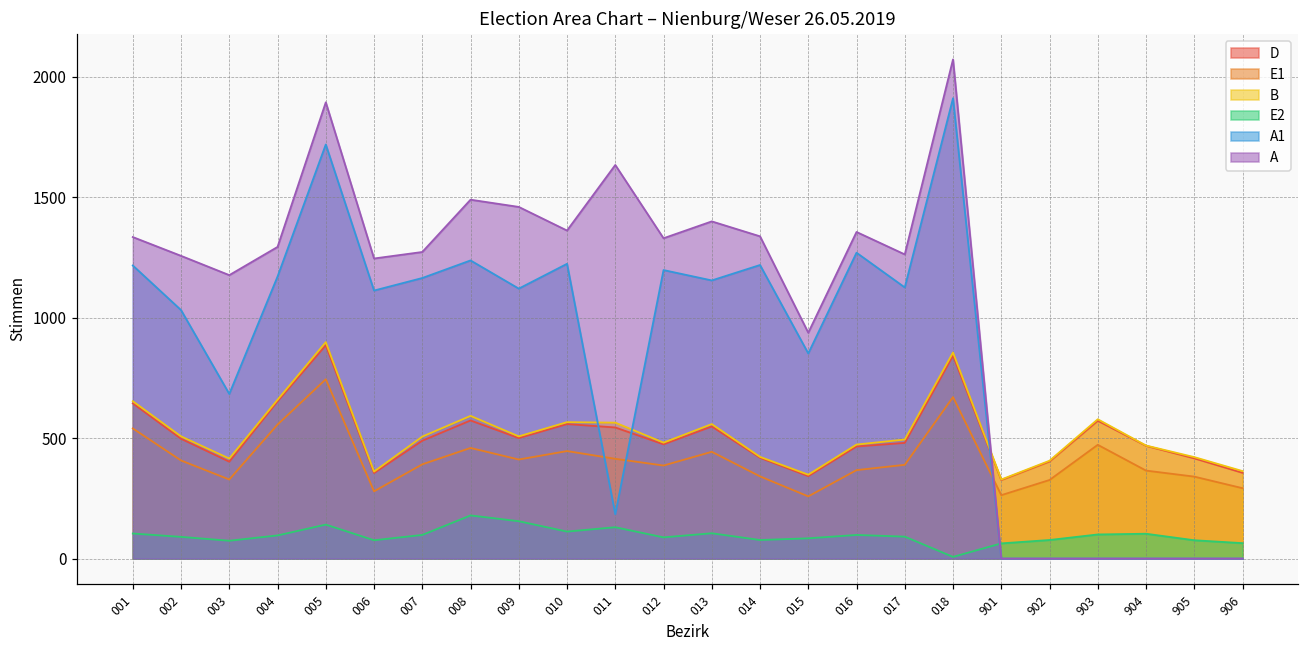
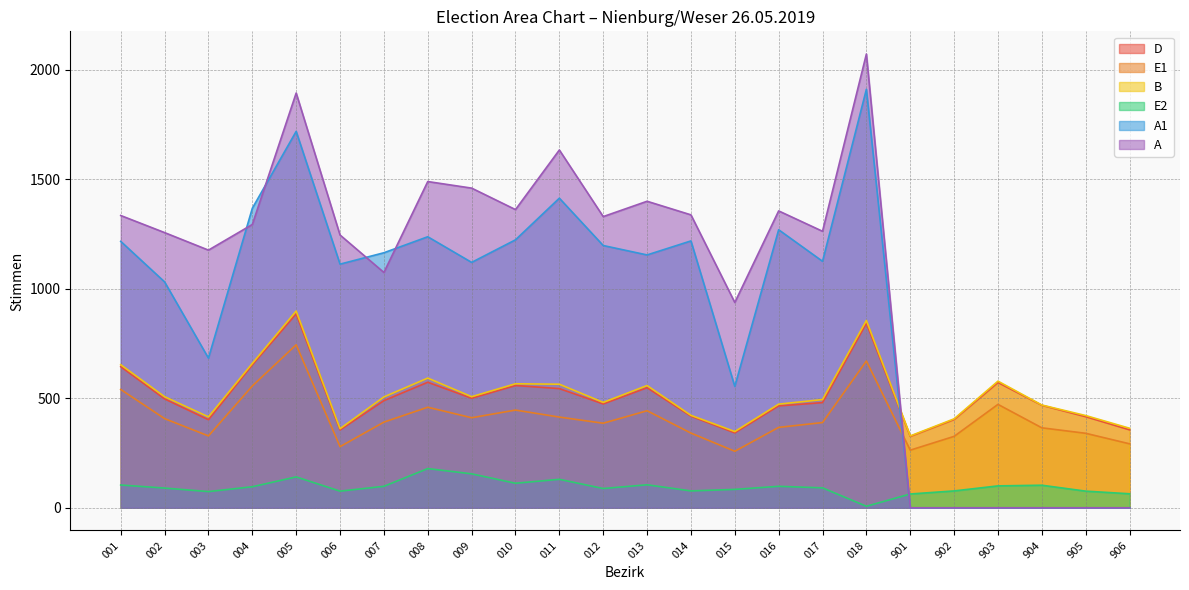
A1, 004: 1170 -> 1370
A, 007: 1270 -> 1070
A1, 011: 180 -> 1410
A1, 015: 850 -> 550
